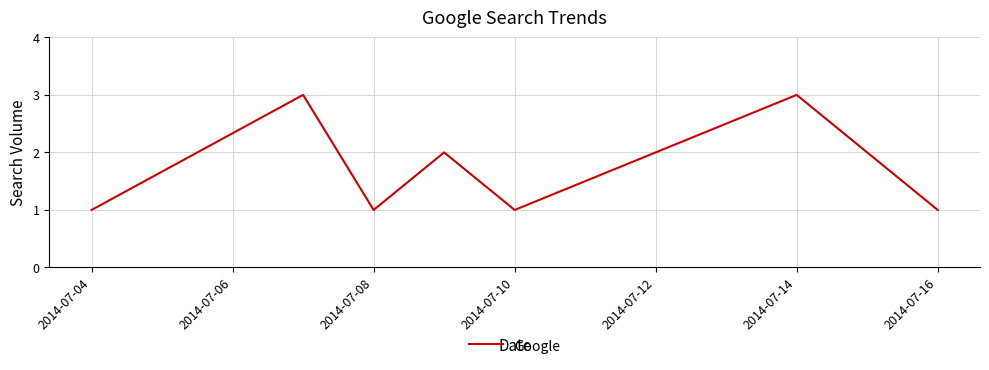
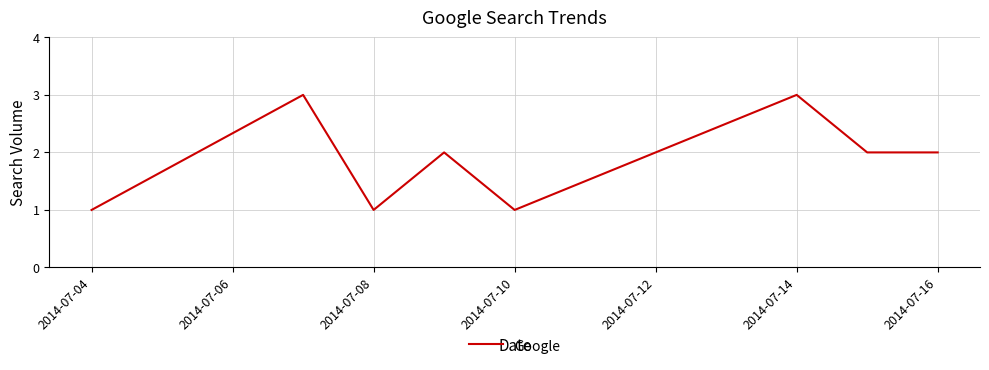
2014-07-16: 1 -> 2
